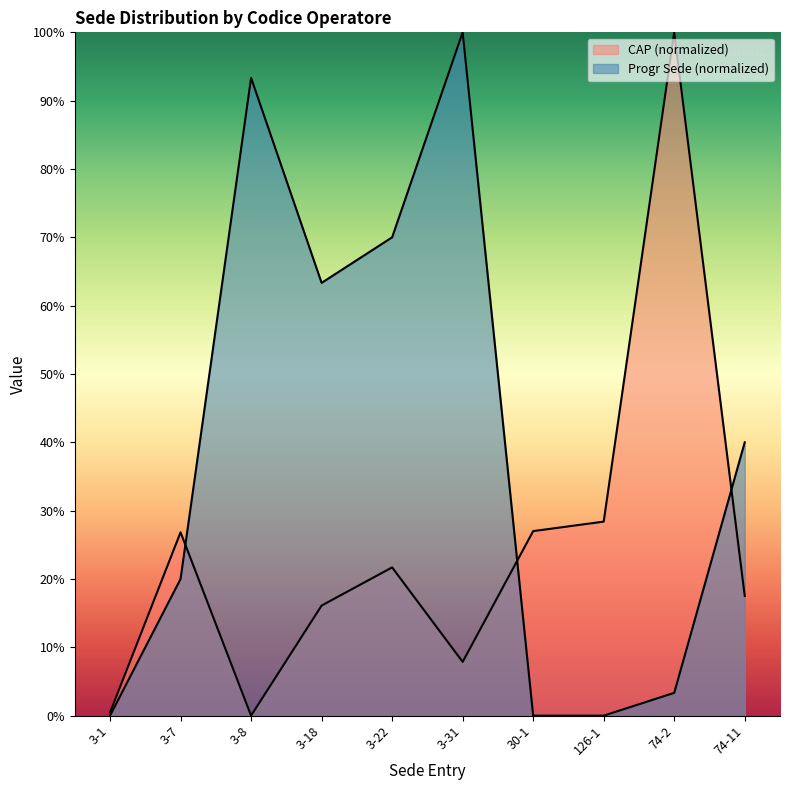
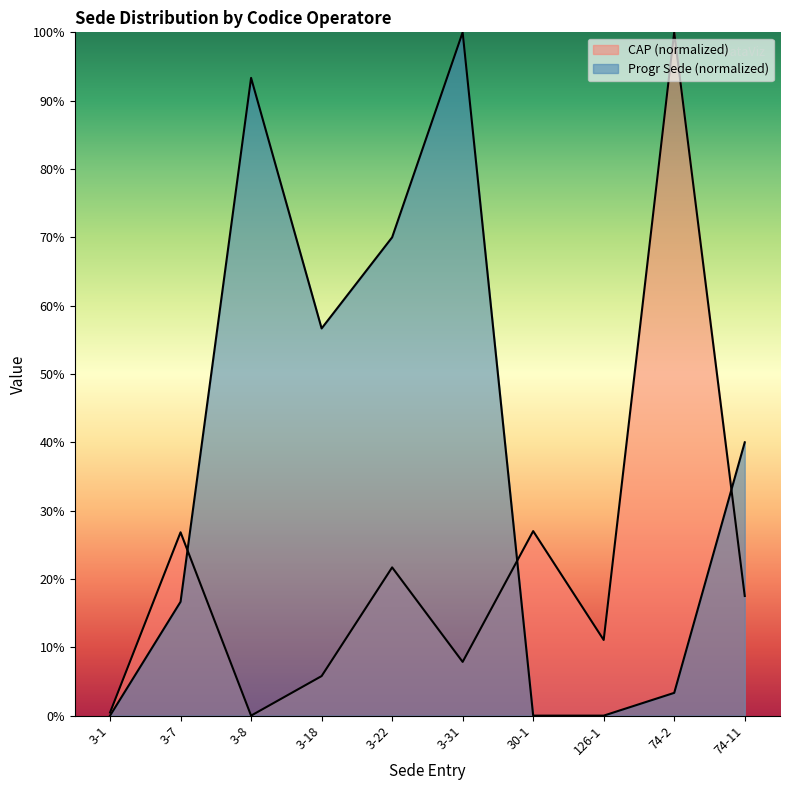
Progr Sede (normalized), 3-7: 20% -> 17%
CAP (normalized), 3-18: 16% -> 6%
Progr Sede (normalized), 3-18: 63% -> 57%
CAP (normalized), 126-1: 28% -> 11%
